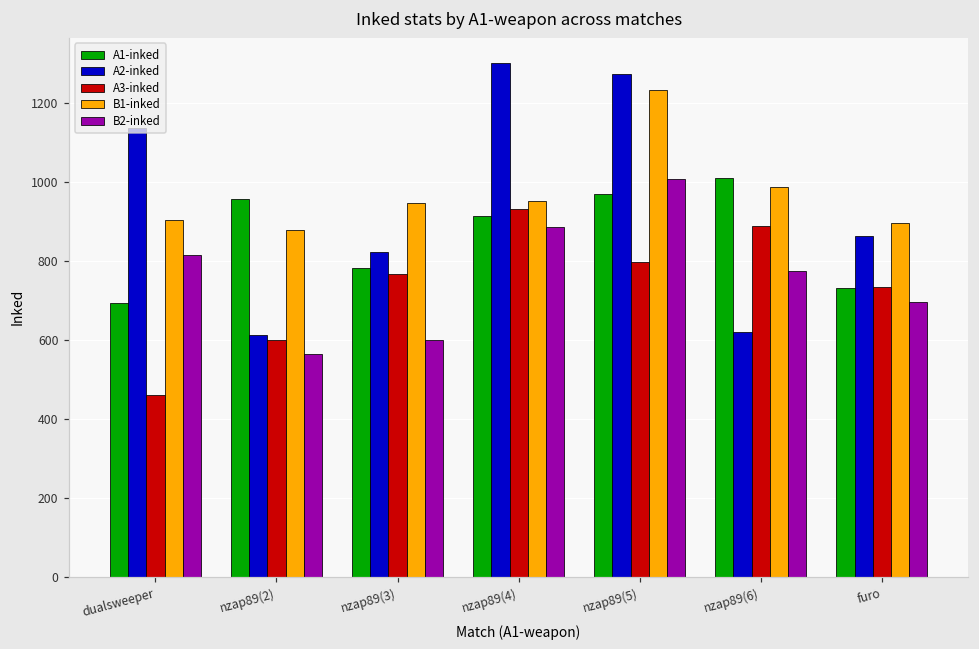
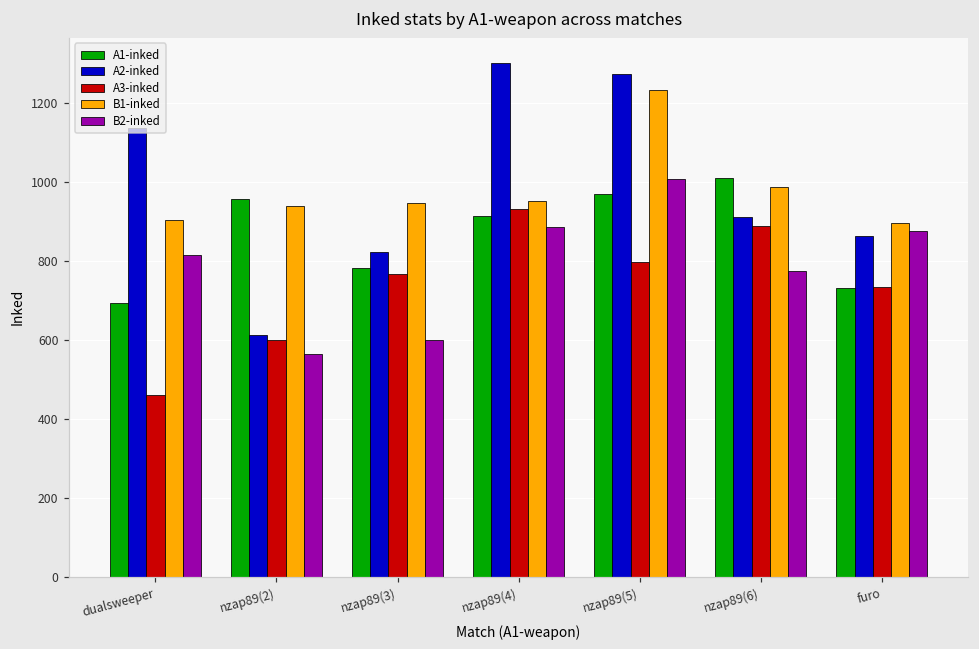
B1-inked, nzap89(2): 880 -> 940
A2-inked, nzap89(6): 620 -> 910
B2-inked, furo: 700 -> 880
